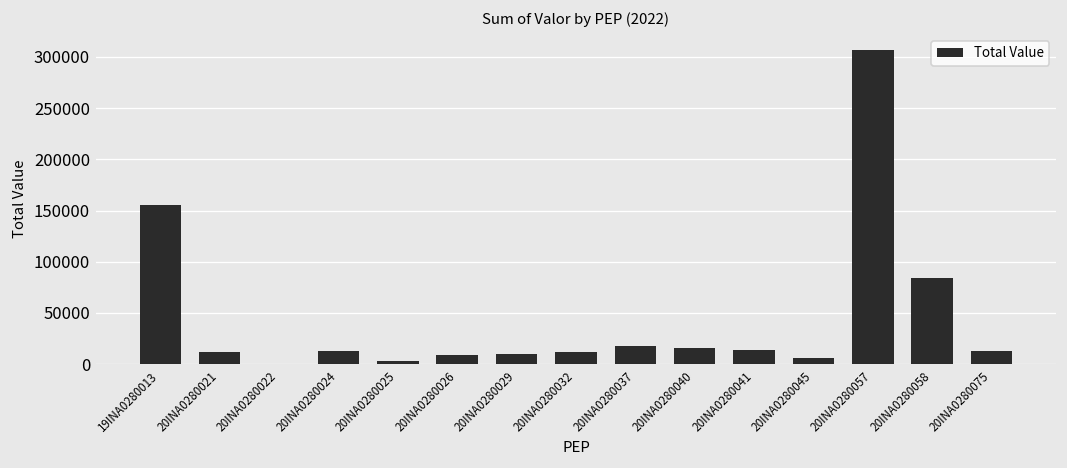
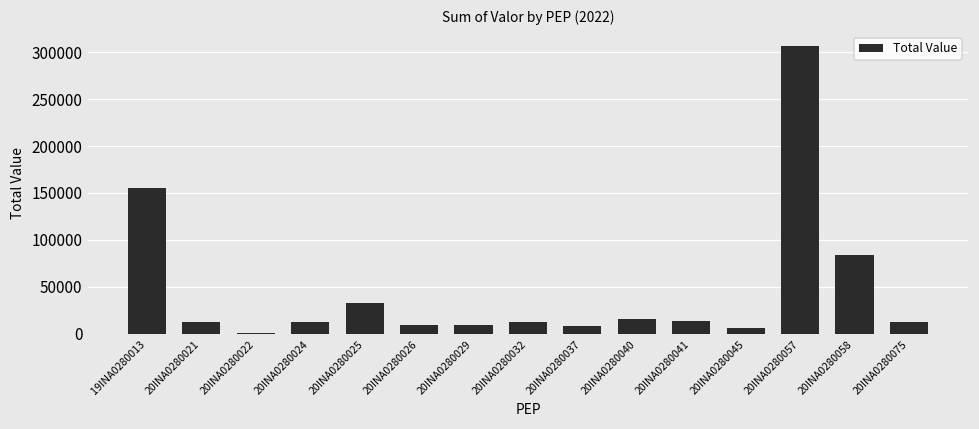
20INA0280025: 0 -> 30000
20INA0280037: 20000 -> 10000
